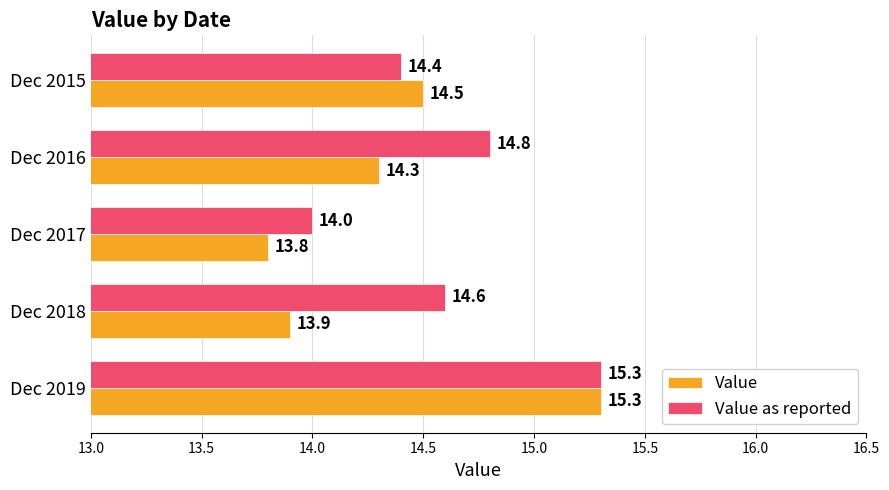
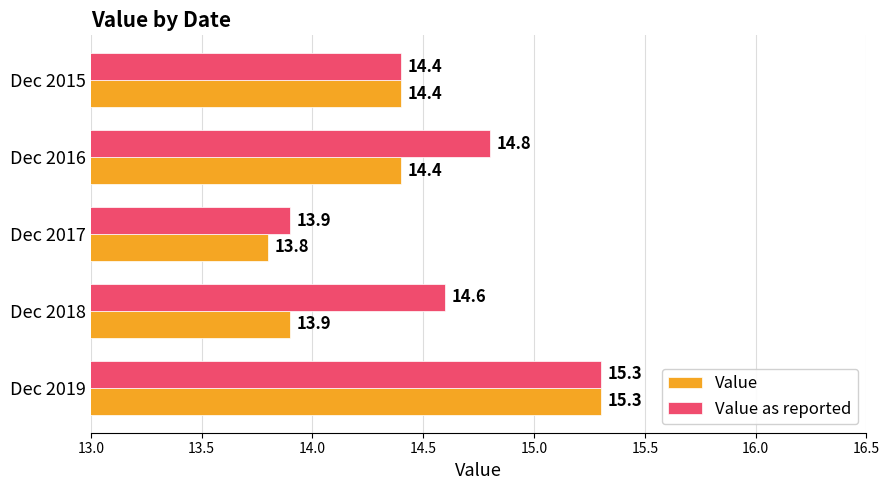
Value, Dec 2015: 14.5 -> 14.4
Value, Dec 2016: 14.3 -> 14.4
Value as reported, Dec 2017: 14.0 -> 13.9
